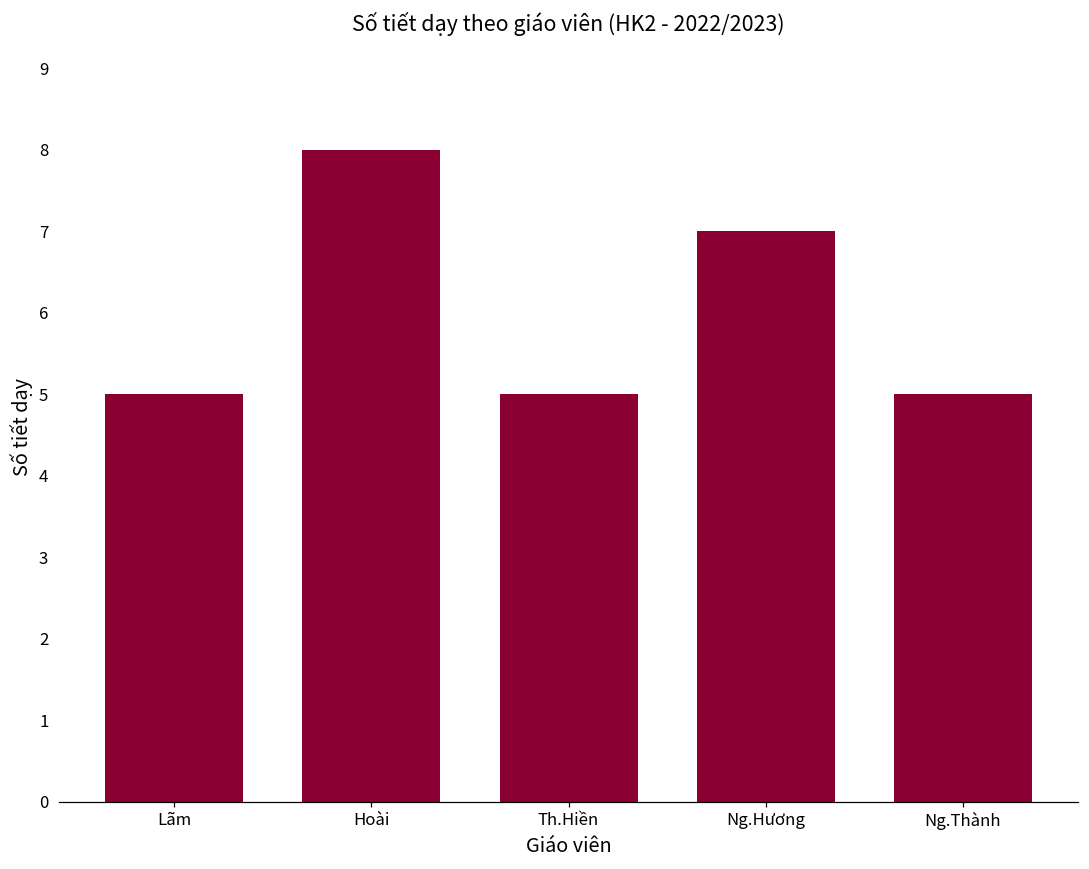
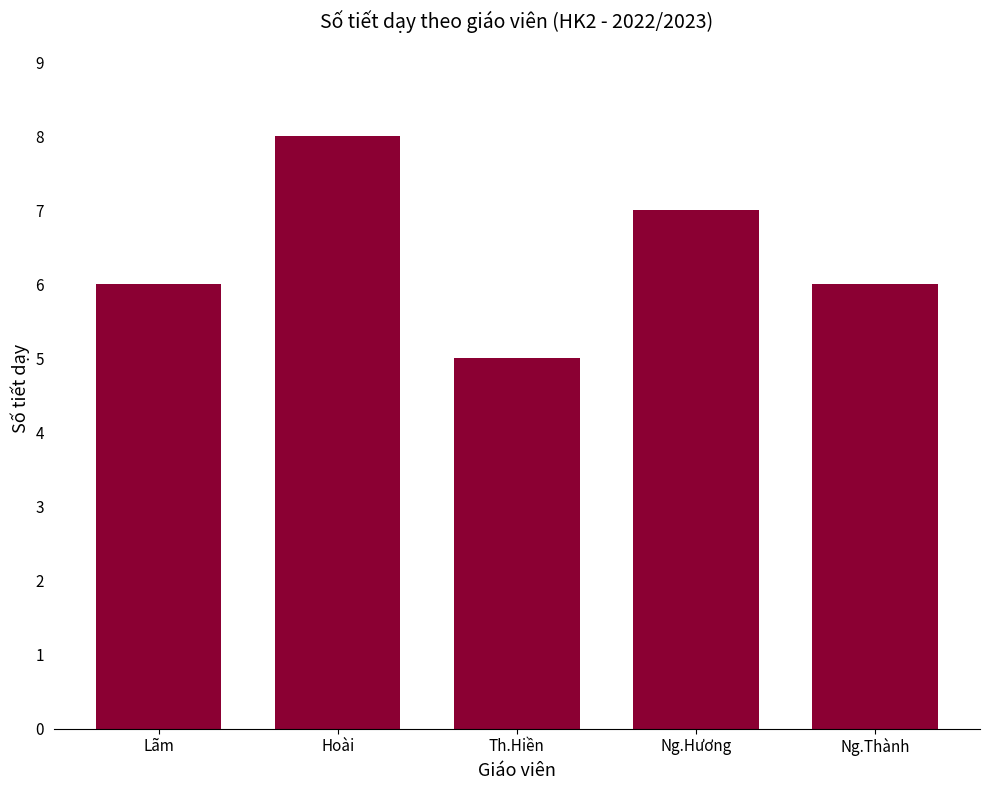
Lãm: 5 -> 6
Ng.Thành: 5 -> 6
